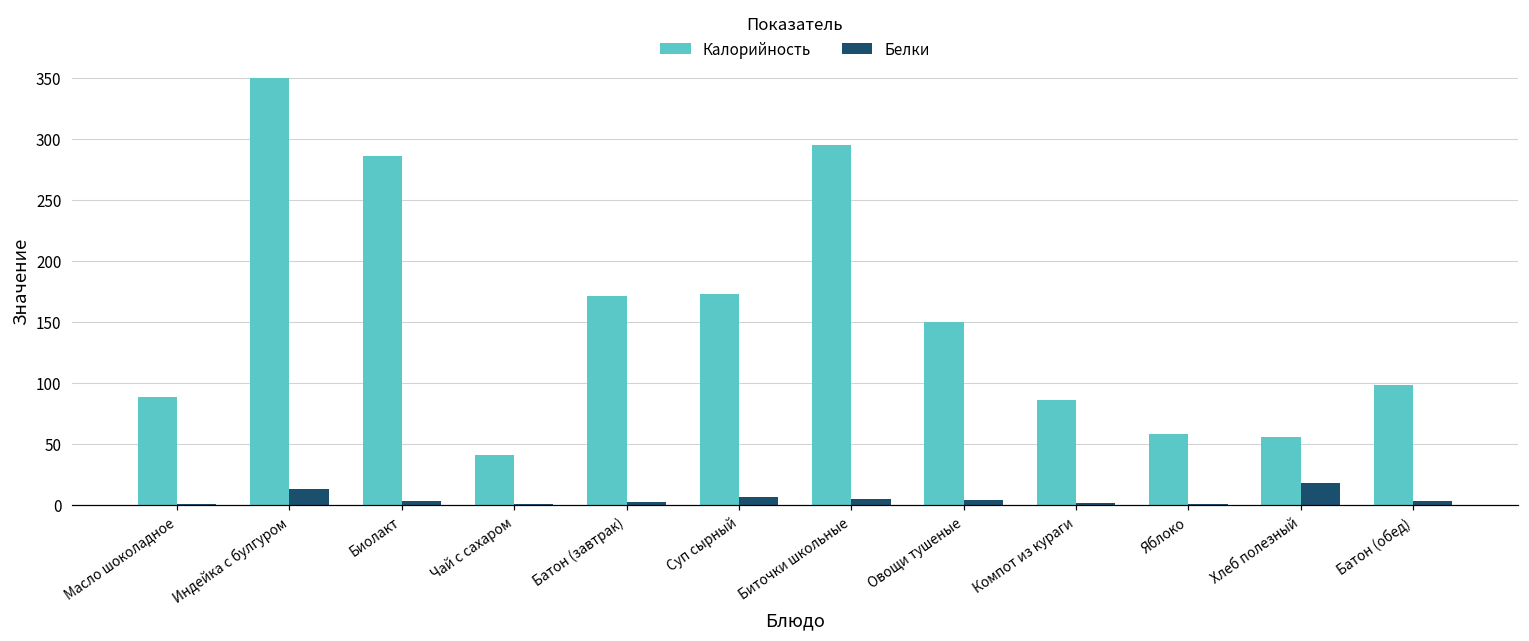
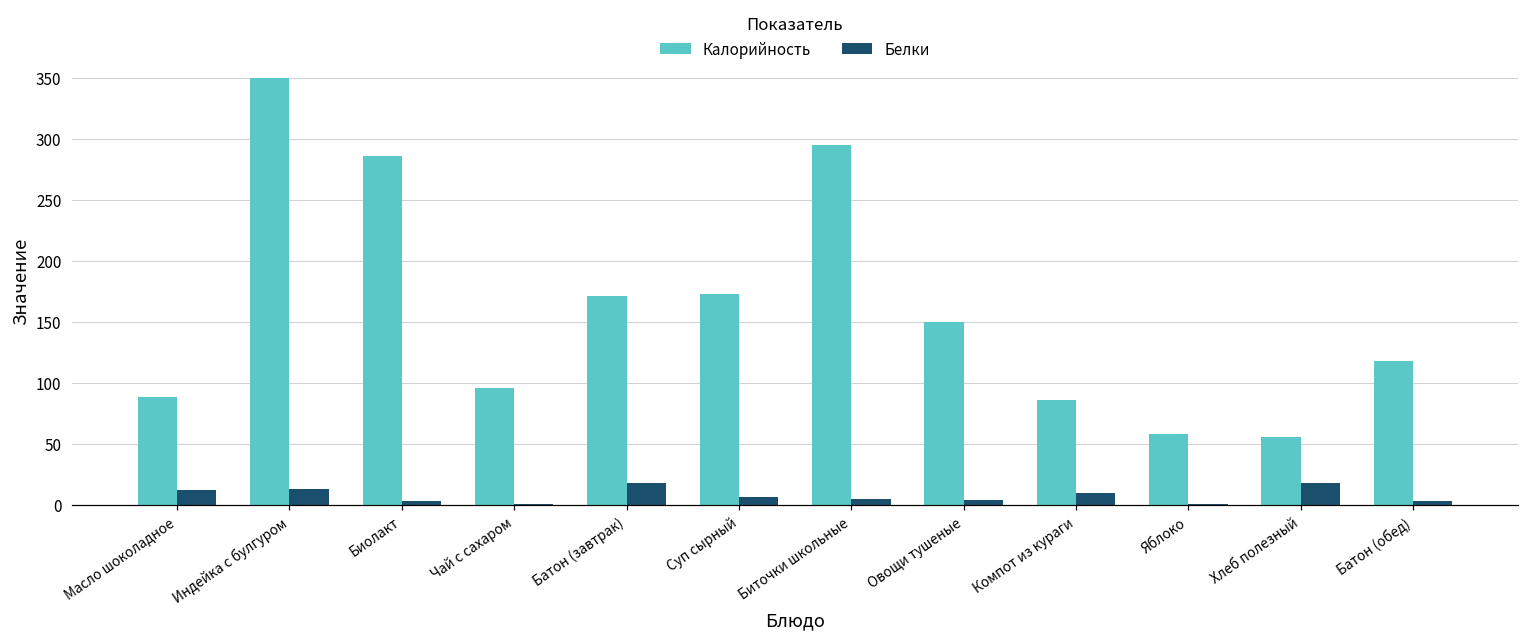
Белки, Масло шоколадное: 0 -> 12
Калорийность, Чай с сахаром: 41 -> 96
Белки, Батон (завтрак): 3 -> 18
Белки, Компот из кураги: 1 -> 10
Калорийность, Батон (обед): 98 -> 118
